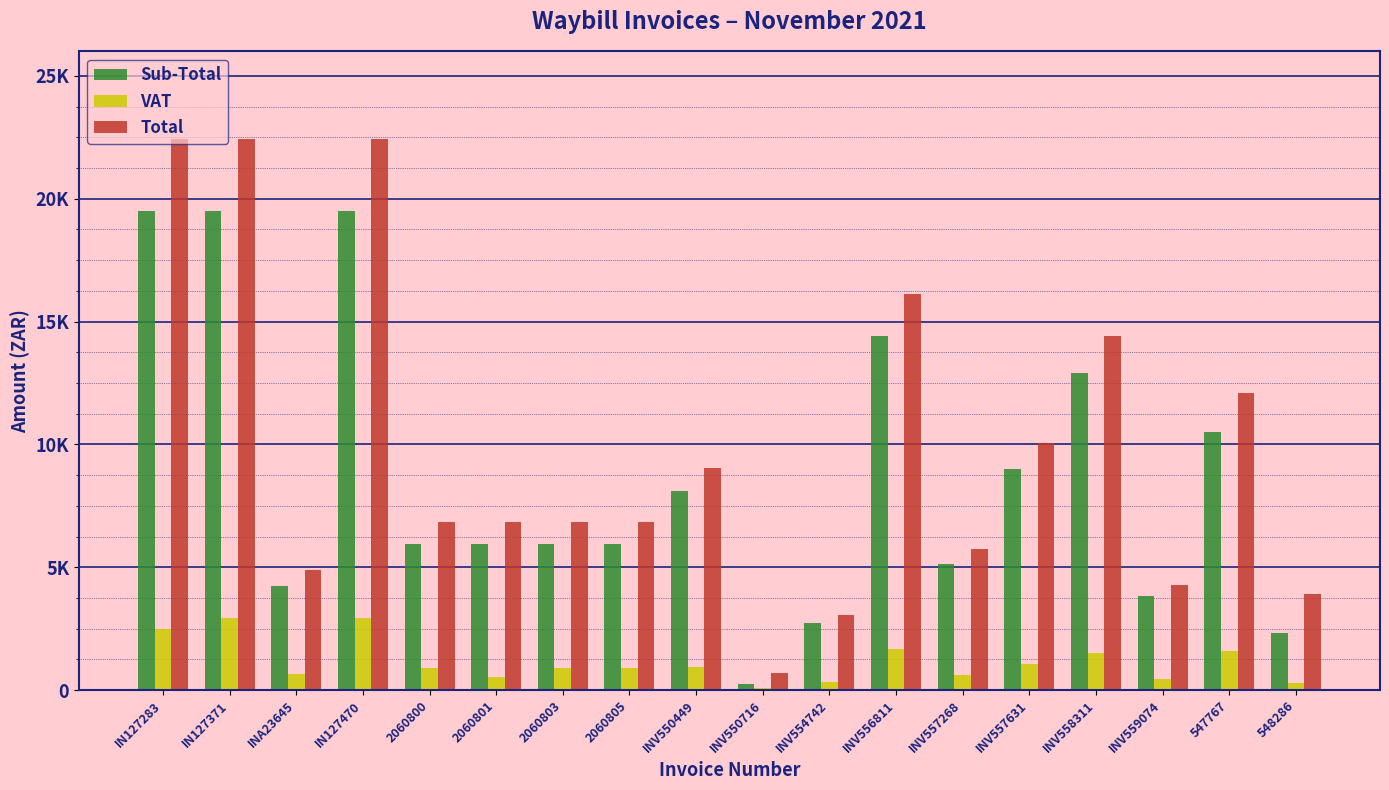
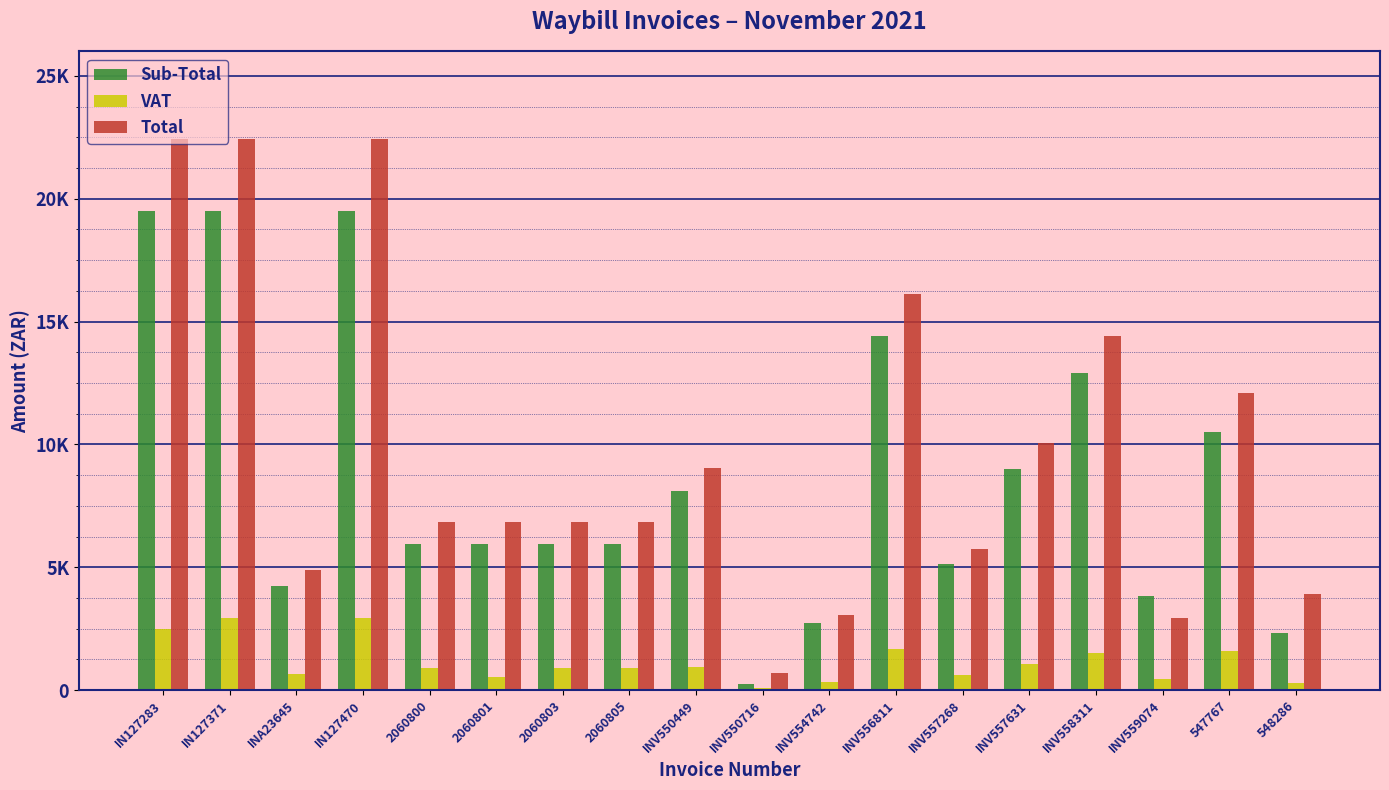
Total, INV559074: 4300 -> 2900
